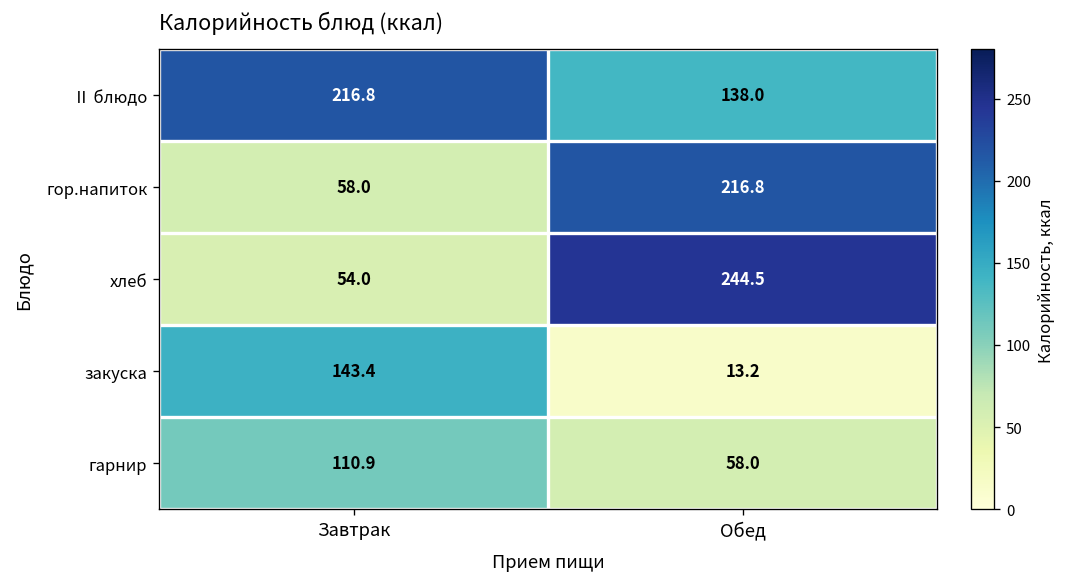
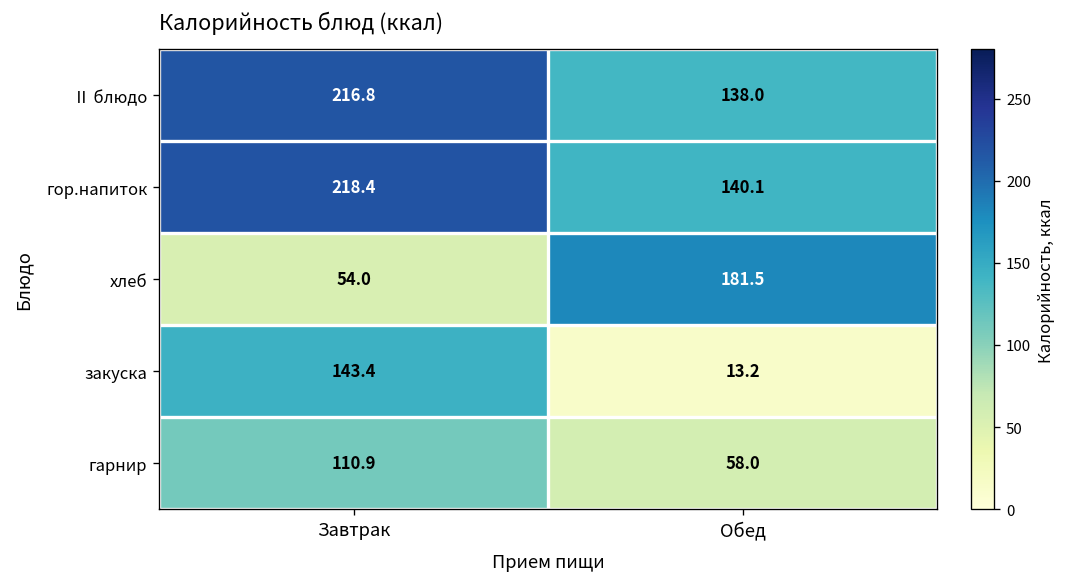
гор.напиток, Завтрак: 58.0 -> 218.4
гор.напиток, Обед: 216.8 -> 140.1
хлеб, Обед: 244.5 -> 181.5
